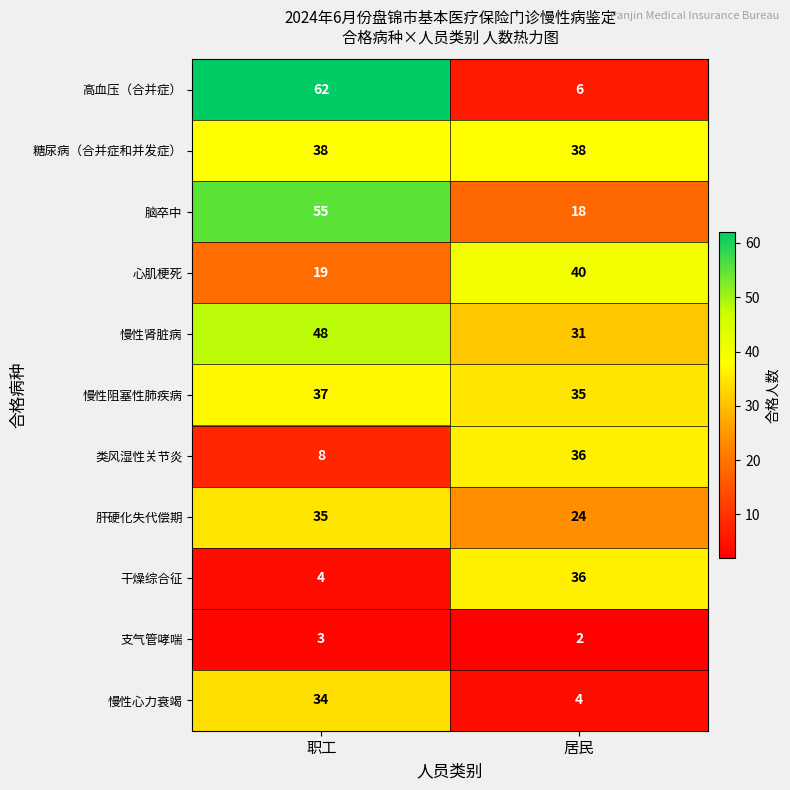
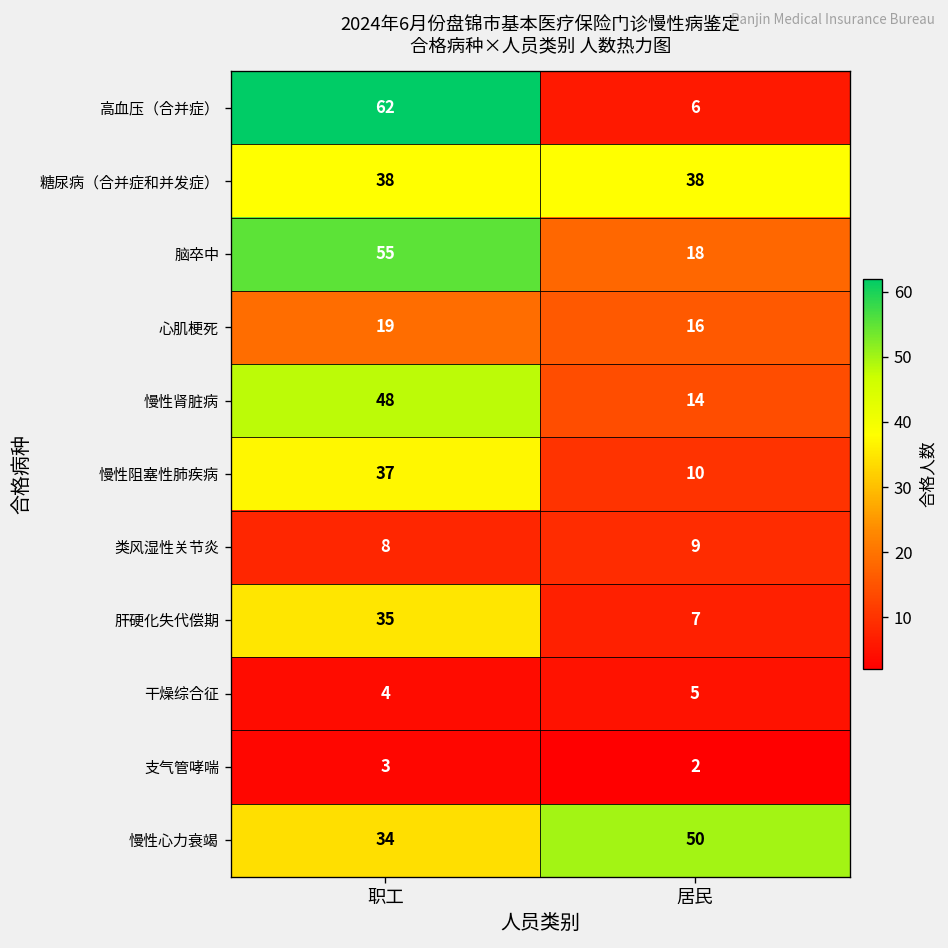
心肌梗死, 居民: 40 -> 16
慢性肾脏病, 居民: 31 -> 14
慢性阻塞性肺疾病, 居民: 35 -> 10
类风湿性关节炎, 居民: 36 -> 9
肝硬化失代偿期, 居民: 24 -> 7
干燥综合征, 居民: 36 -> 5
慢性心力衰竭, 居民: 4 -> 50
